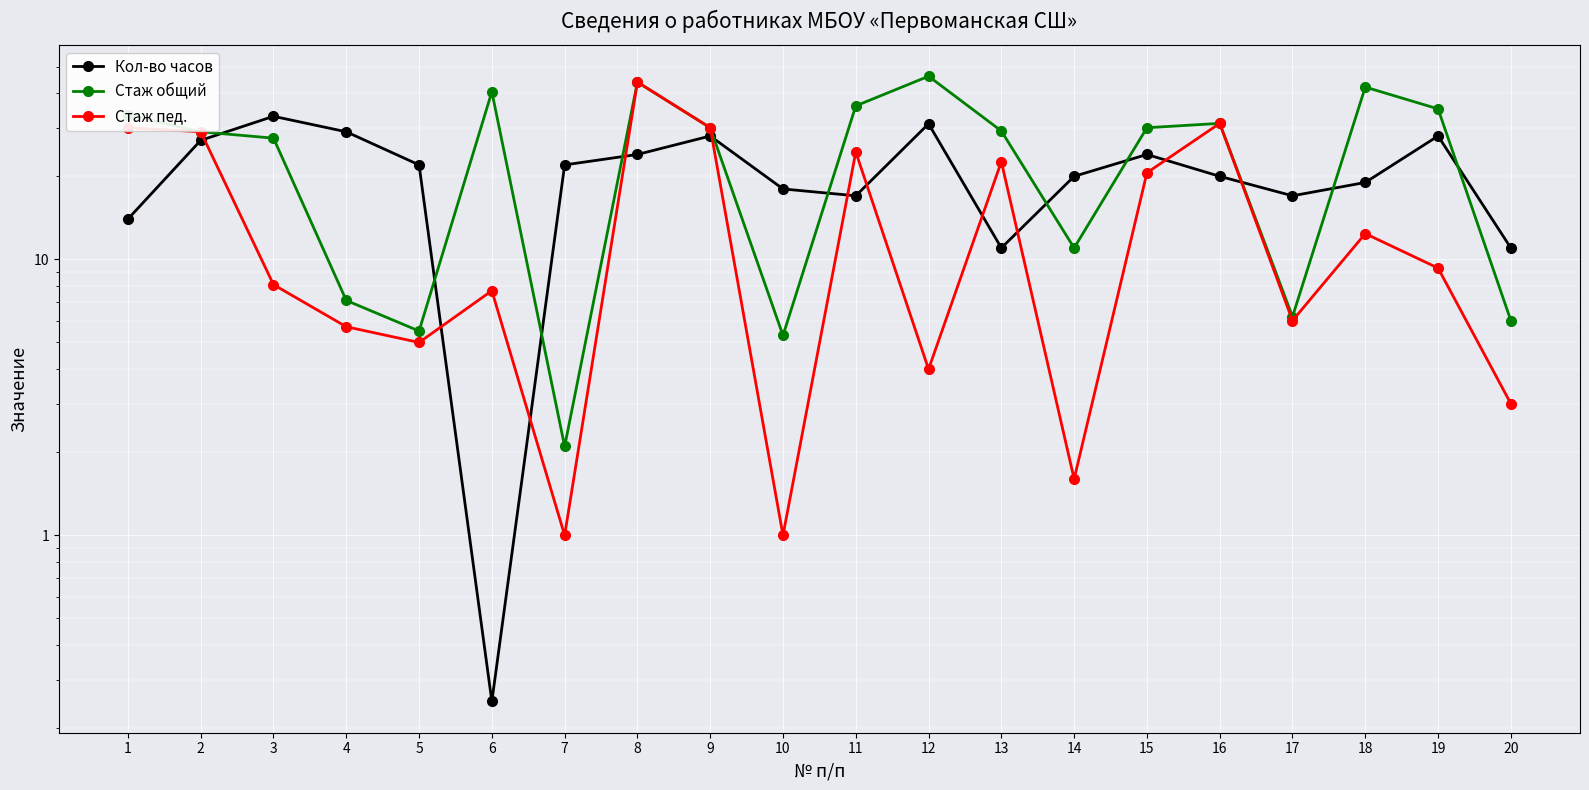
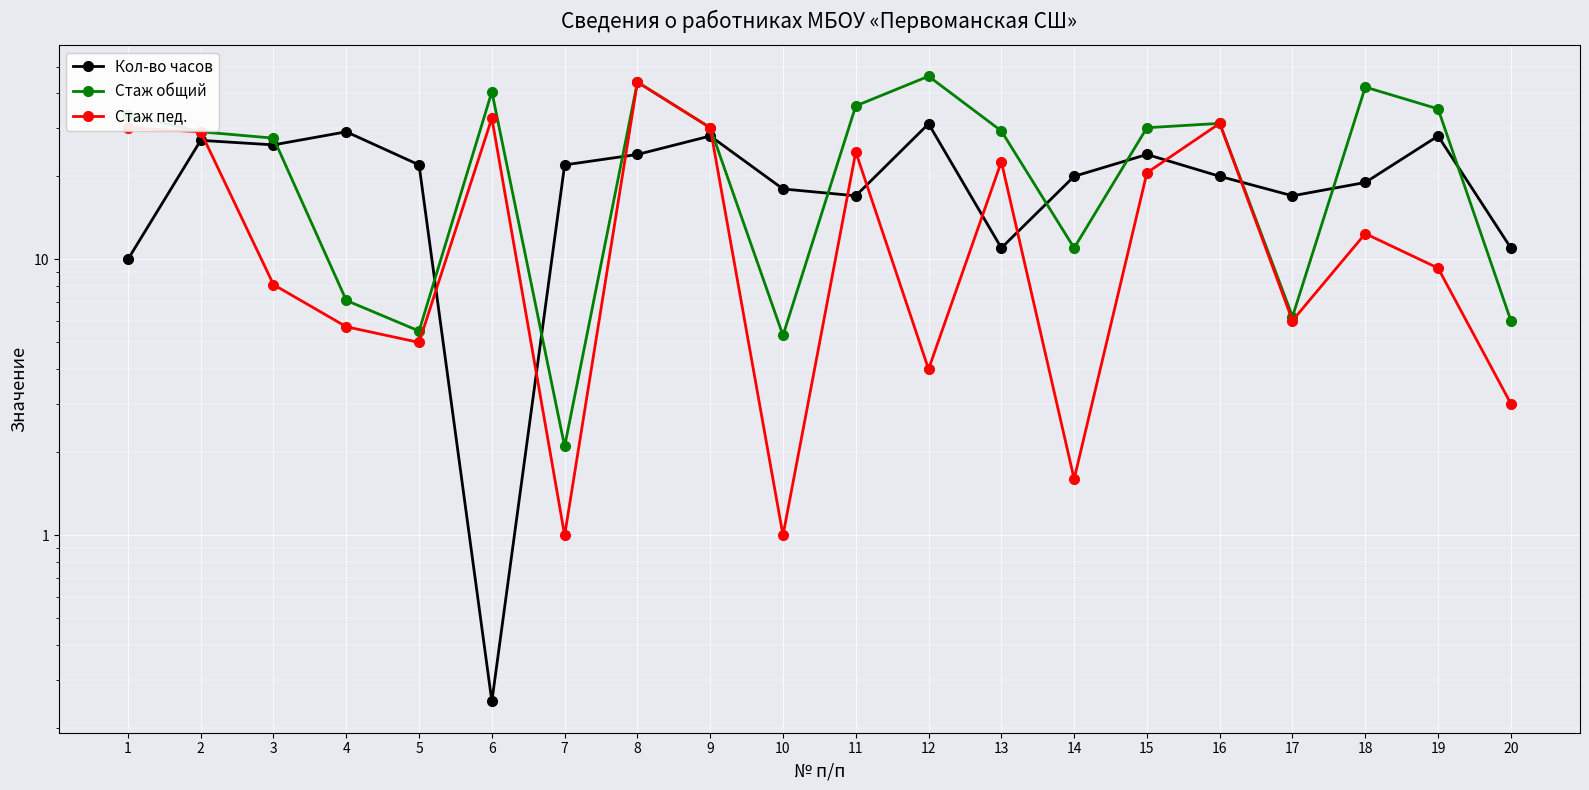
Кол-во часов, 1: 14 -> 10
Кол-во часов, 3: 33 -> 26
Стаж пед., 6: 7.7 -> 33
